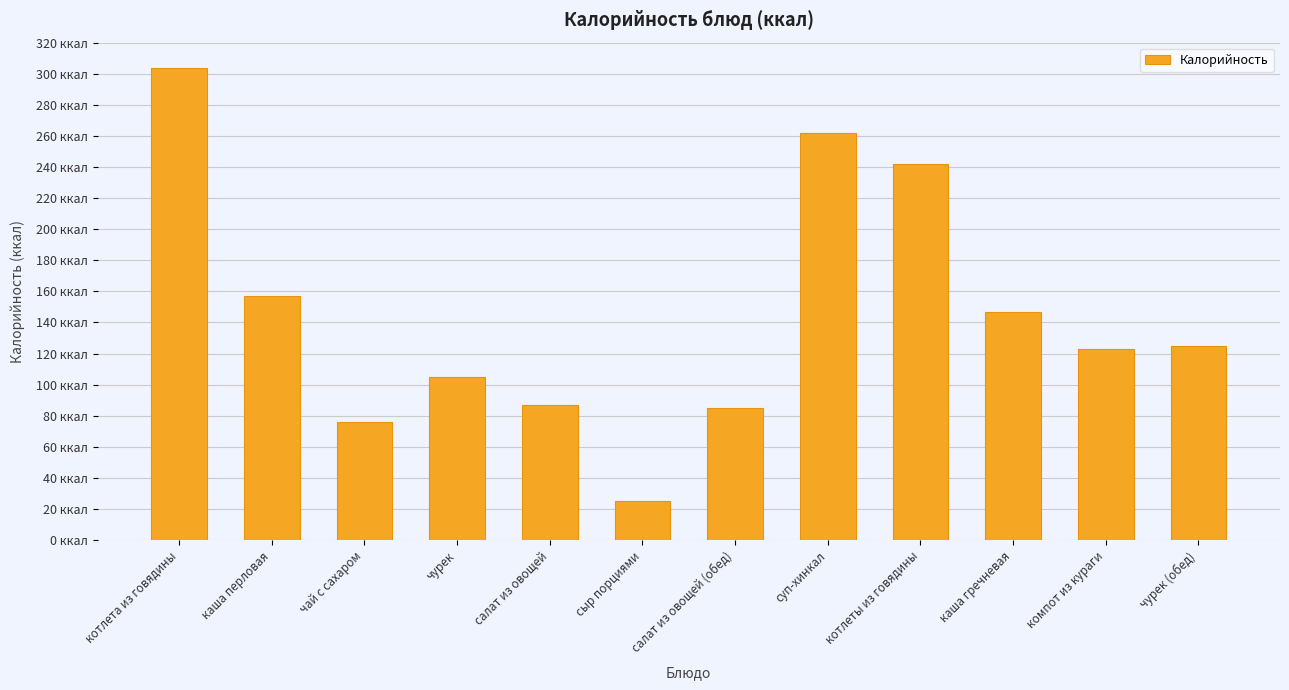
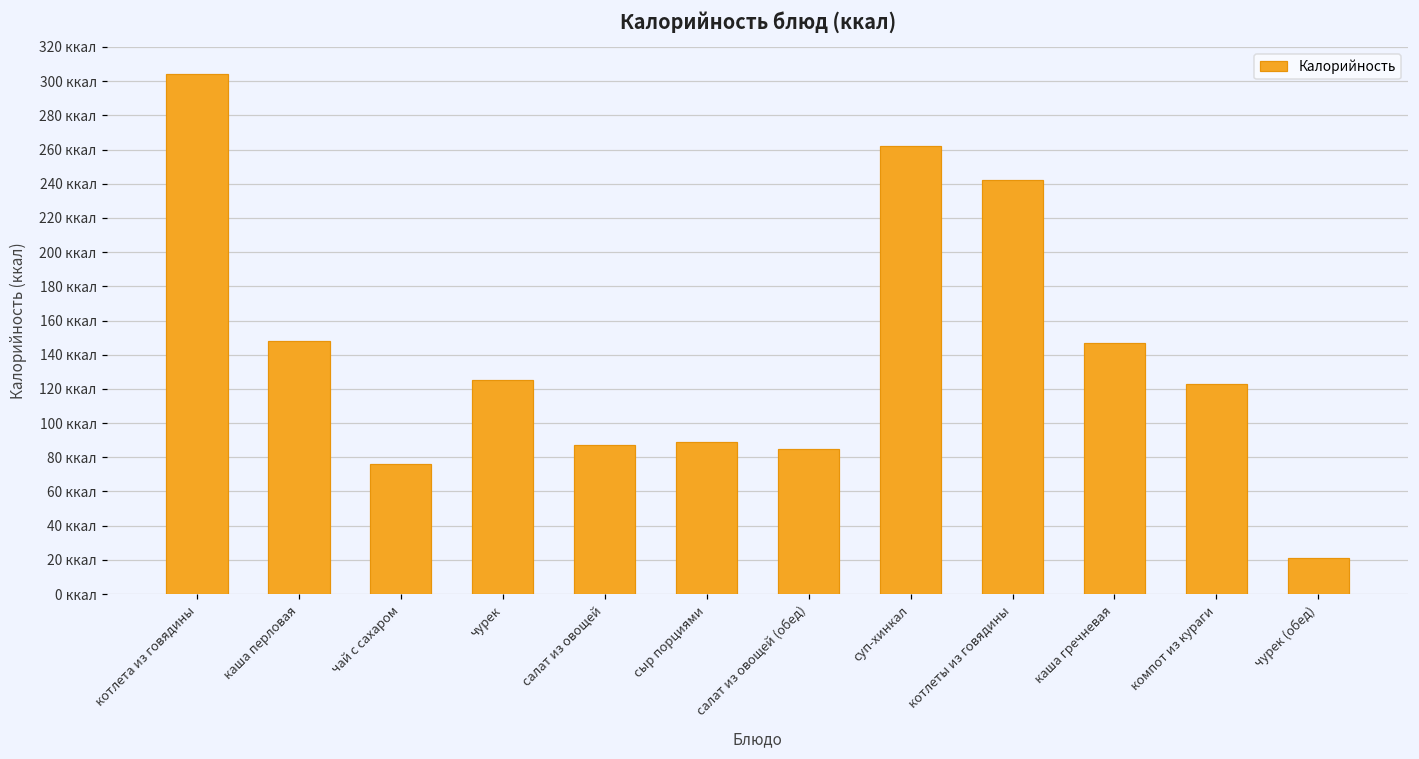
каша перловая: 157 ккал -> 148 ккал
чурек: 105 ккал -> 125 ккал
сыр порциями: 25 ккал -> 89 ккал
чурек (обед): 125 ккал -> 21 ккал
